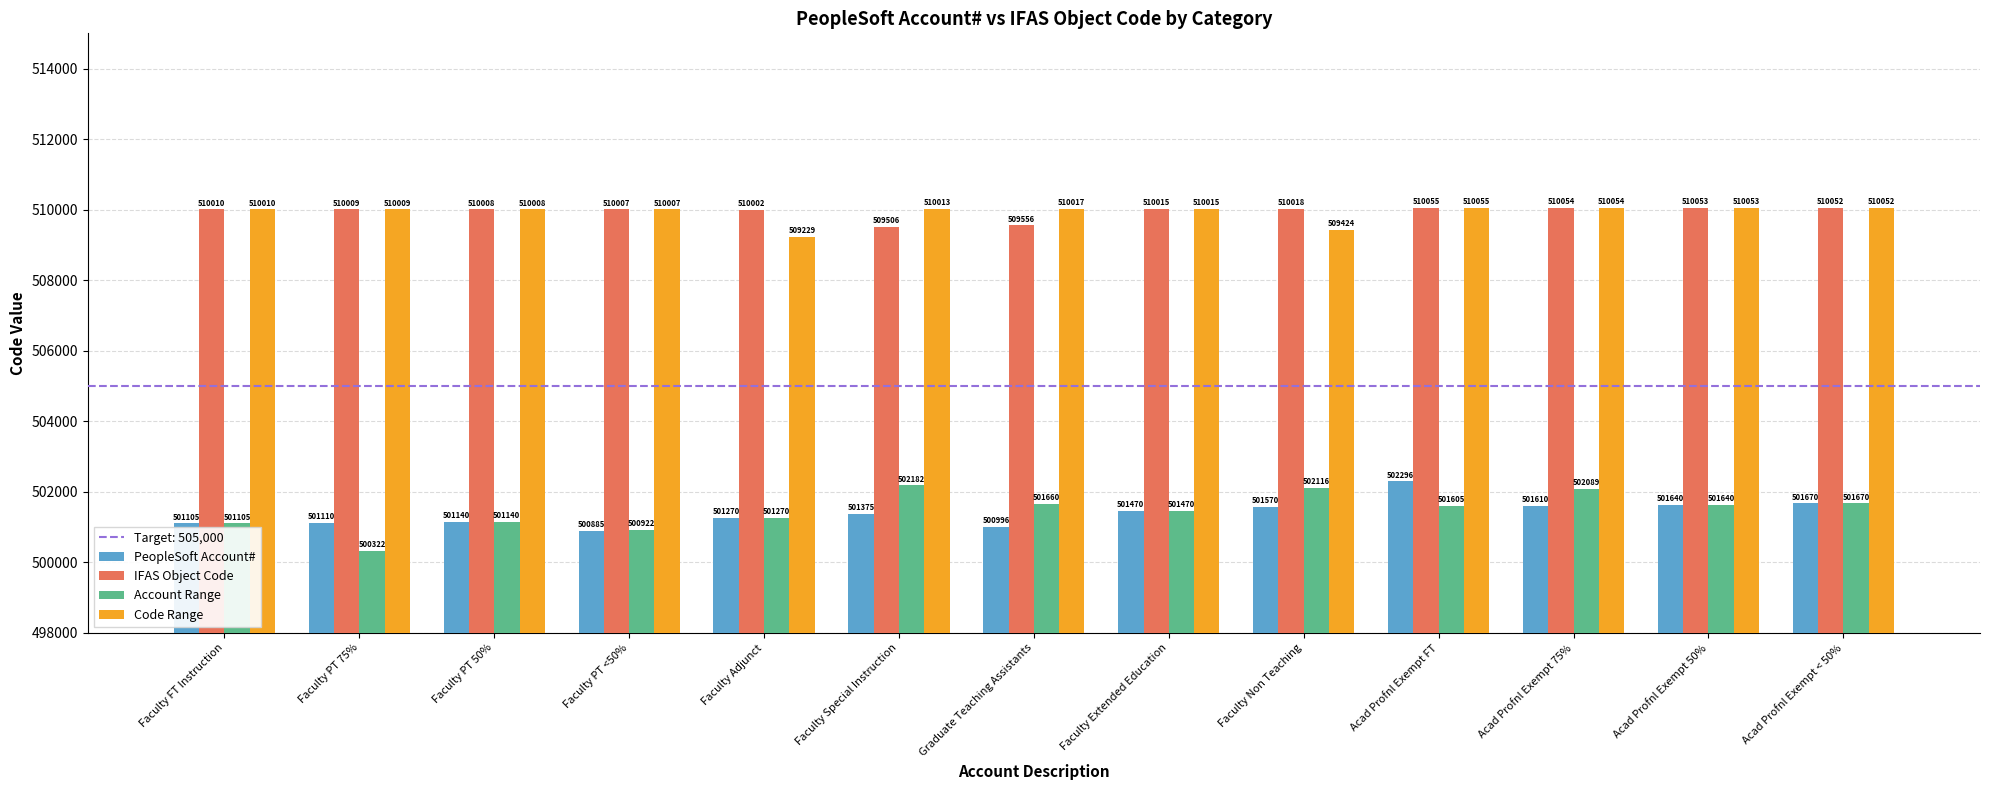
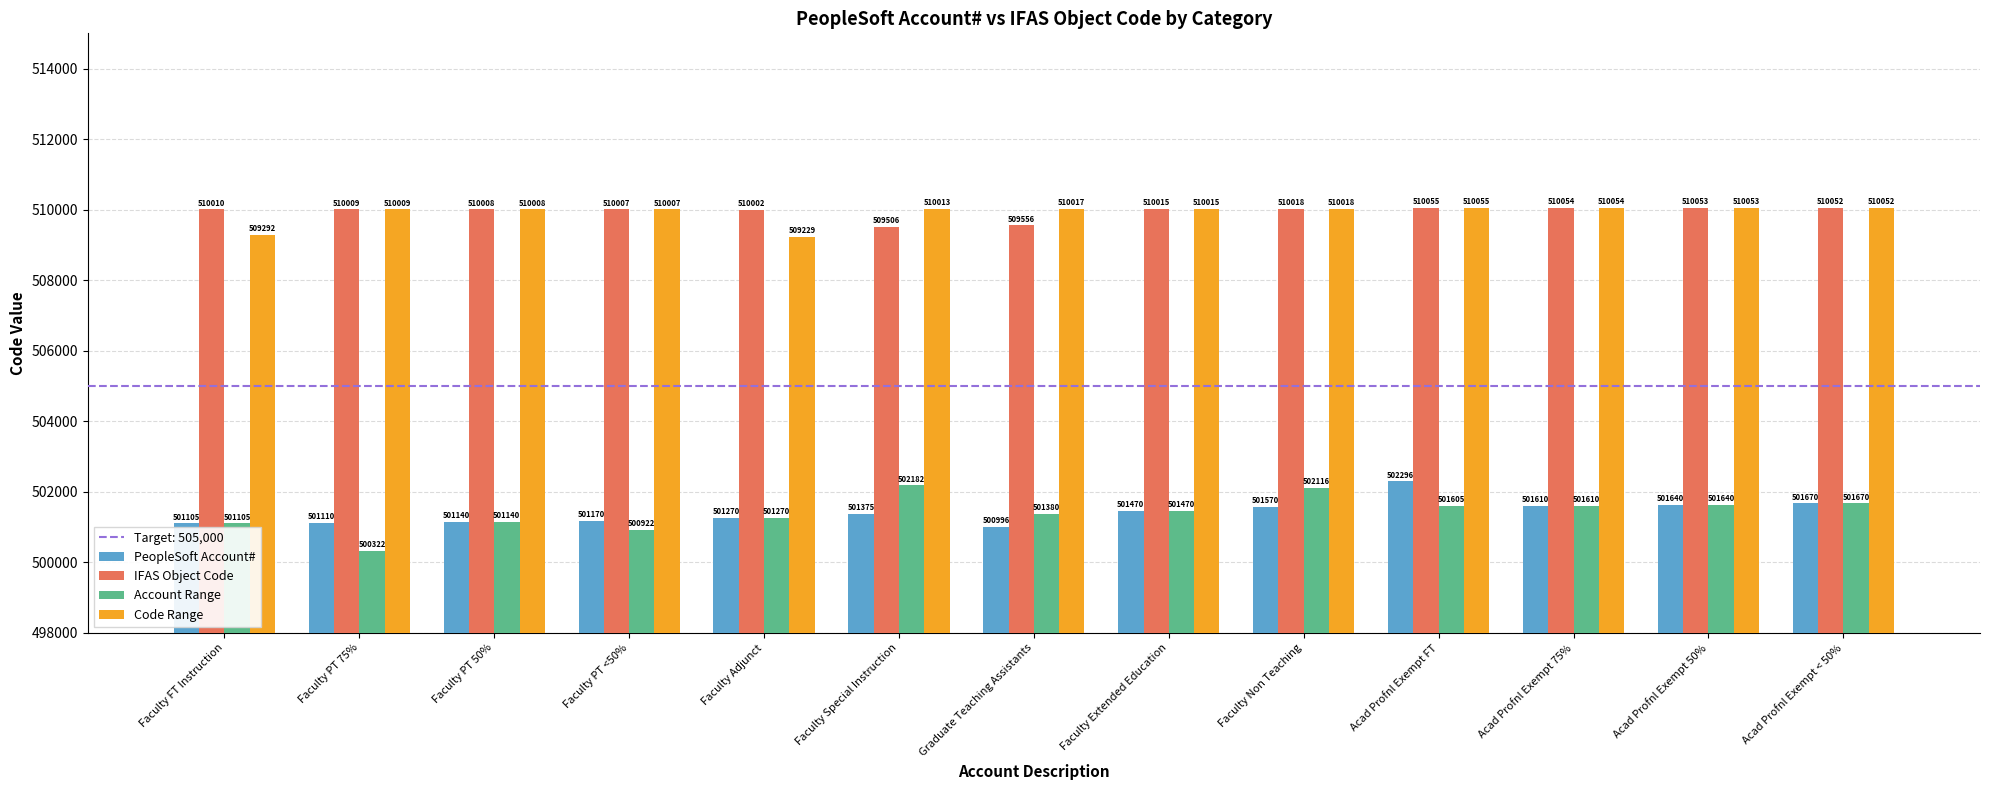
Code Range, Faculty FT Instruction: 510010 -> 509292
PeopleSoft Account#, Faculty PT <50%: 500885 -> 501170
Account Range, Graduate Teaching Assistants: 501660 -> 501380
Code Range, Faculty Non Teaching: 509424 -> 510018
Account Range, Acad Profnl Exempt 75%: 502089 -> 501610
